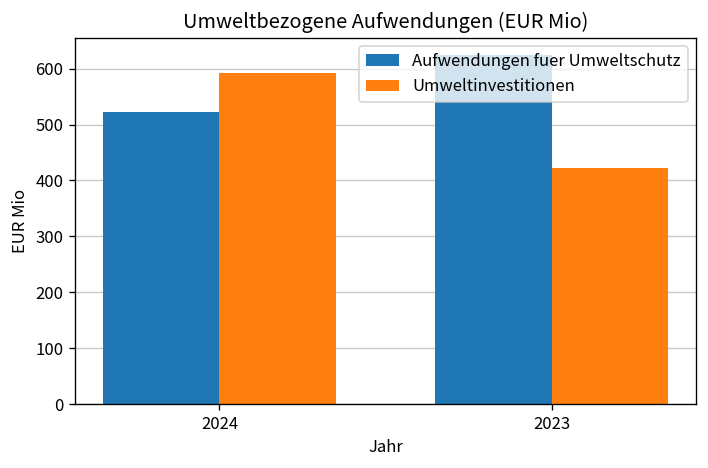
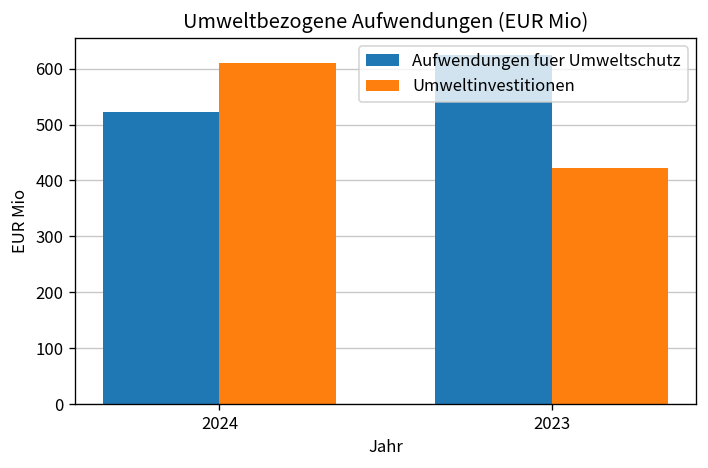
Umweltinvestitionen, 2024: 590 -> 610
